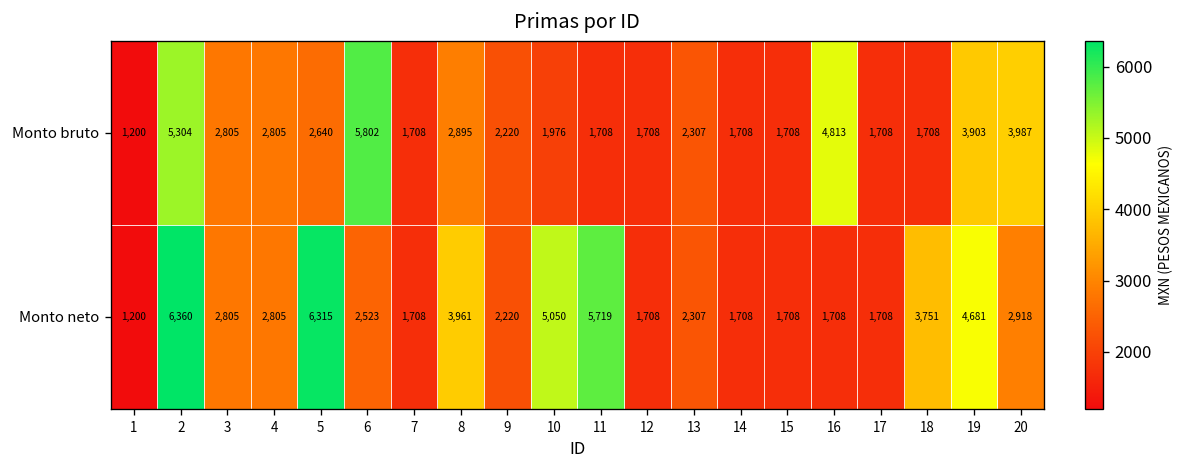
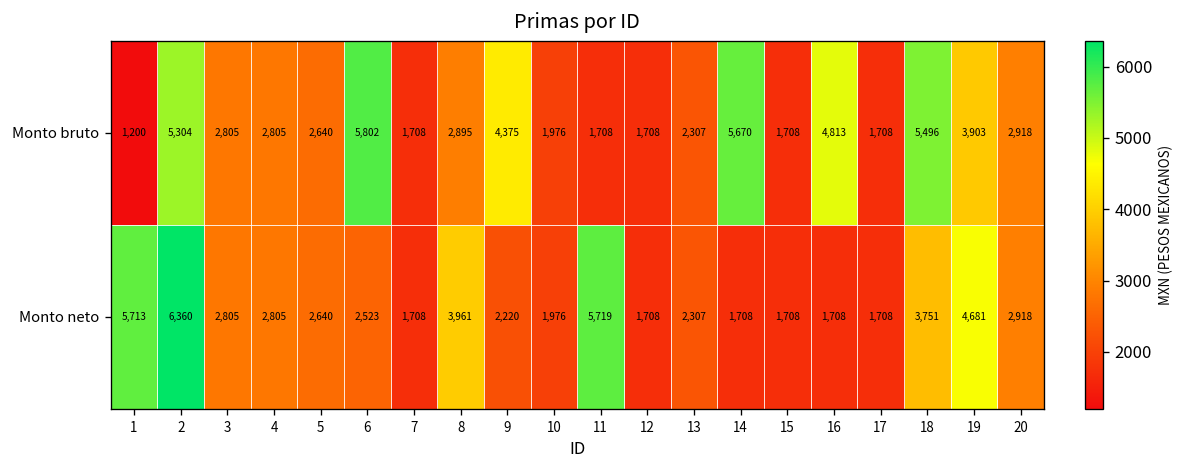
Monto bruto, 9: 2,220 -> 4,375
Monto bruto, 14: 1,708 -> 5,670
Monto bruto, 18: 1,708 -> 5,496
Monto bruto, 20: 3,987 -> 2,918
Monto neto, 1: 1,200 -> 5,713
Monto neto, 5: 6,315 -> 2,640
Monto neto, 10: 5,050 -> 1,976
